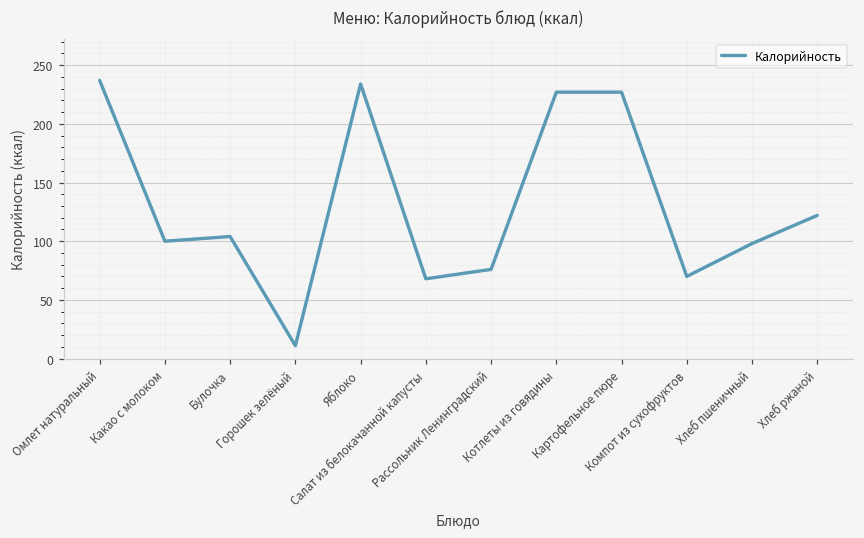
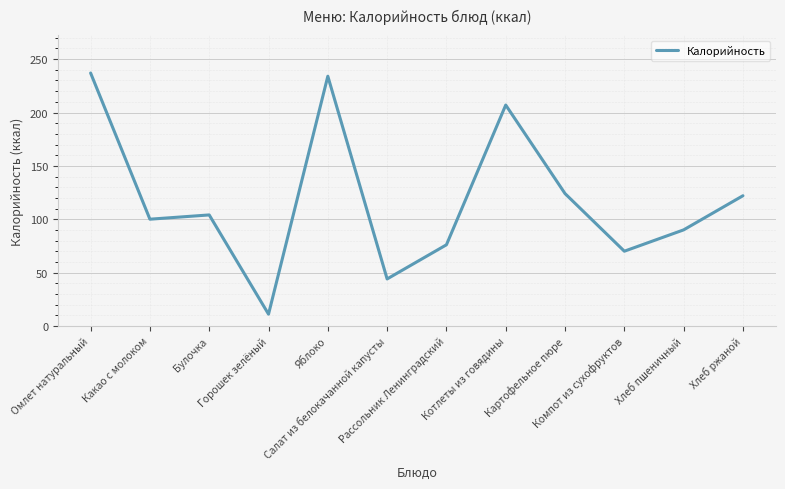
Салат из белокачанной капусты: 68 -> 44
Котлеты из говядины: 227 -> 207
Картофельное пюре: 227 -> 124
Хлеб пшеничный: 98 -> 90
